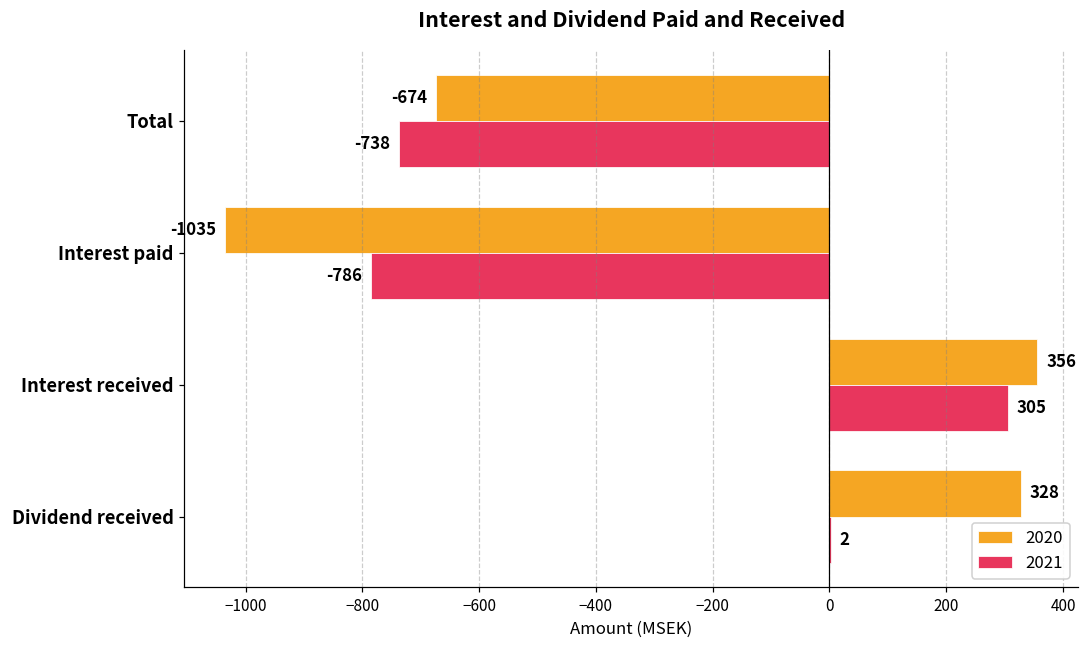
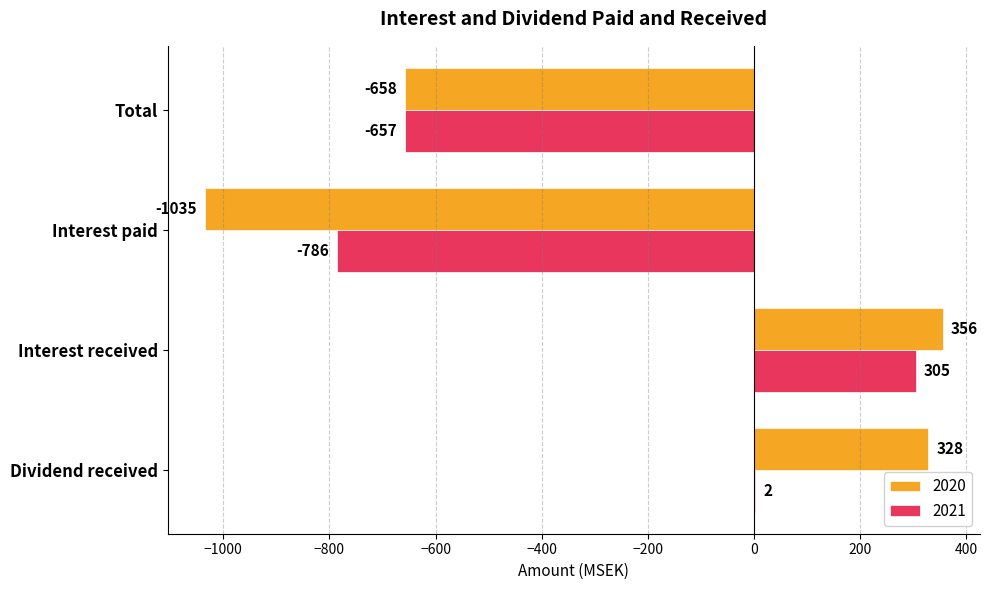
2020, Total: -674 -> -658
2021, Total: -738 -> -657
